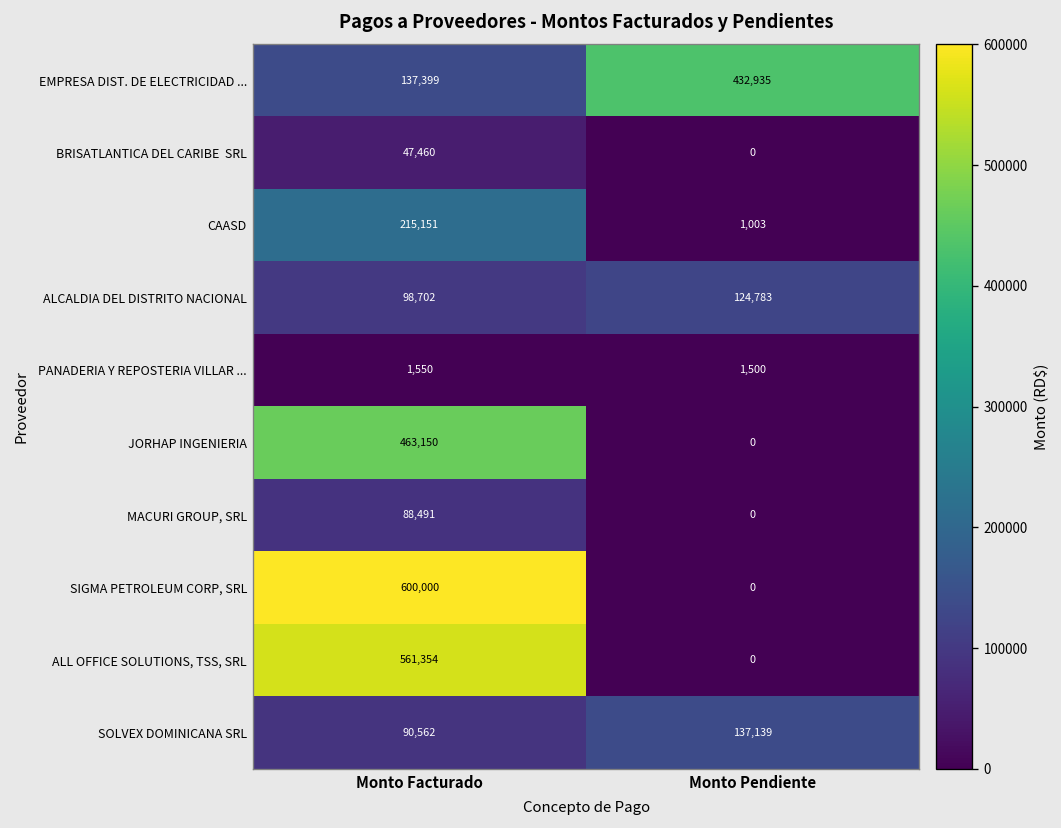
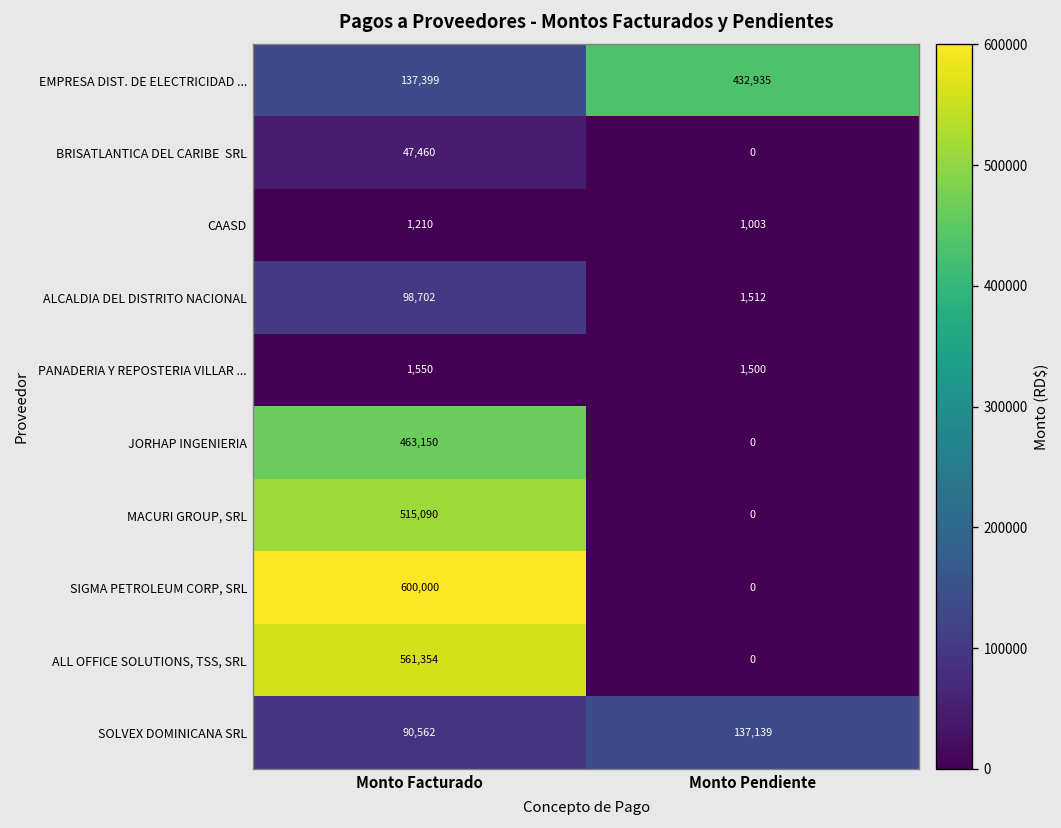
CAASD, Monto Facturado: 215,151 -> 1,210
ALCALDIA DEL DISTRITO NACIONAL, Monto Pendiente: 124,783 -> 1,512
MACURI GROUP, SRL, Monto Facturado: 88,491 -> 515,090
